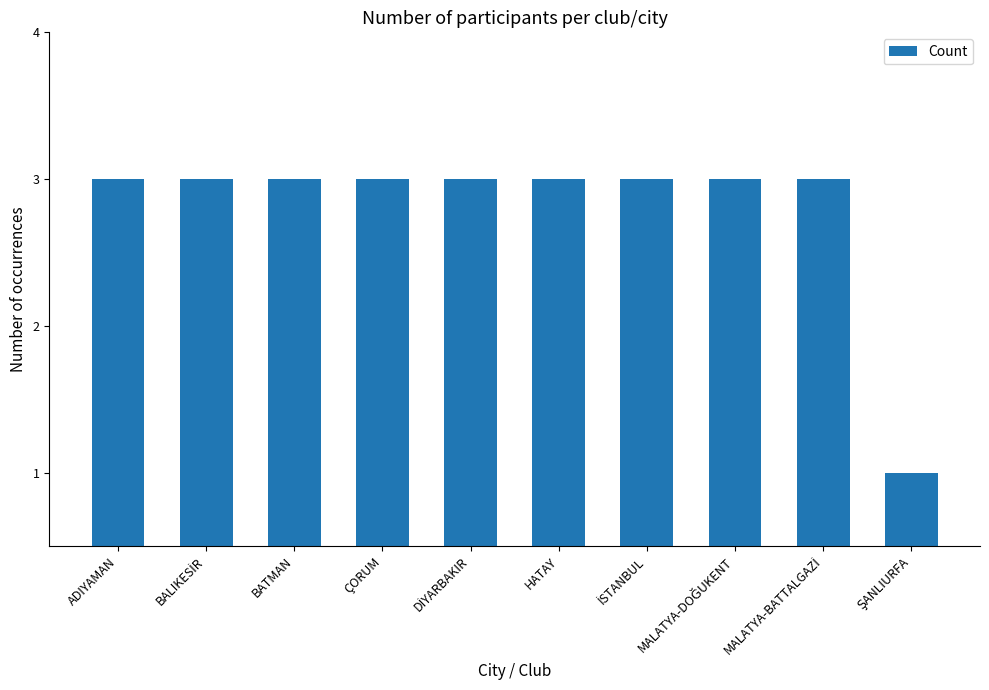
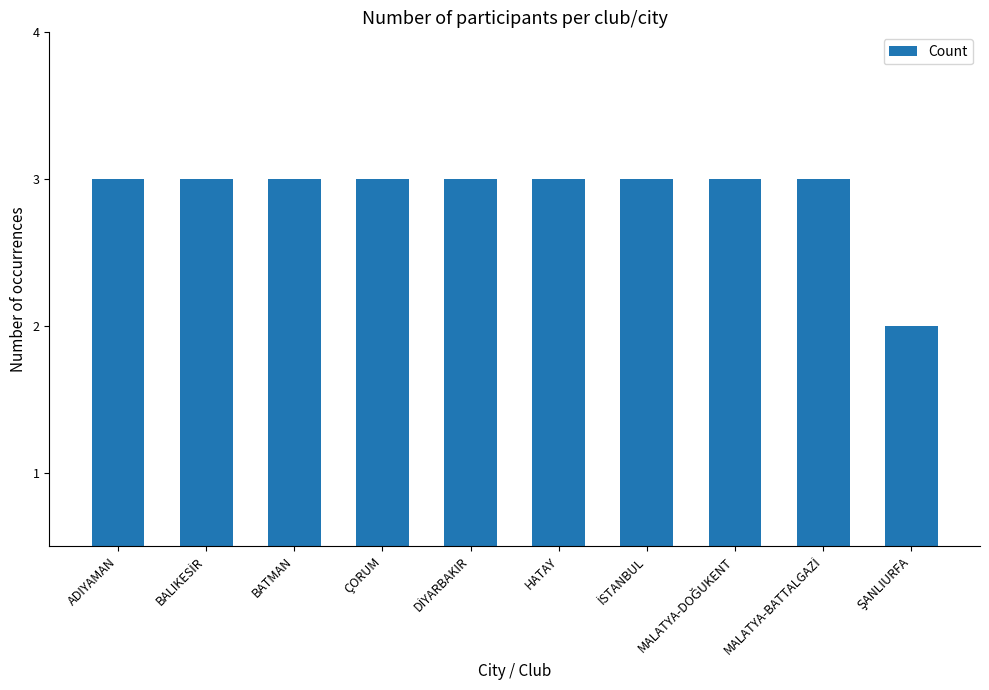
ŞANLIURFA: 1 -> 2
